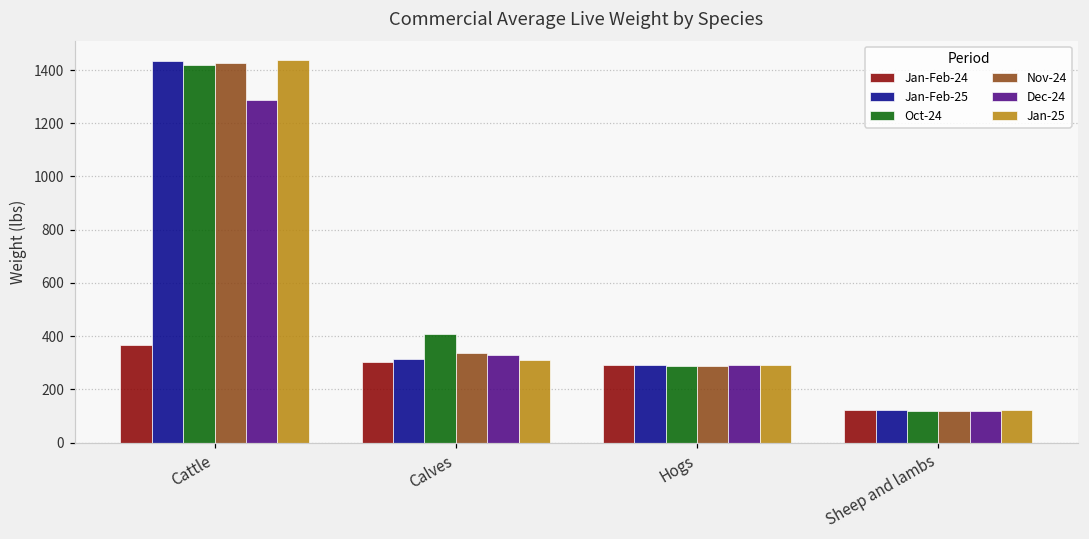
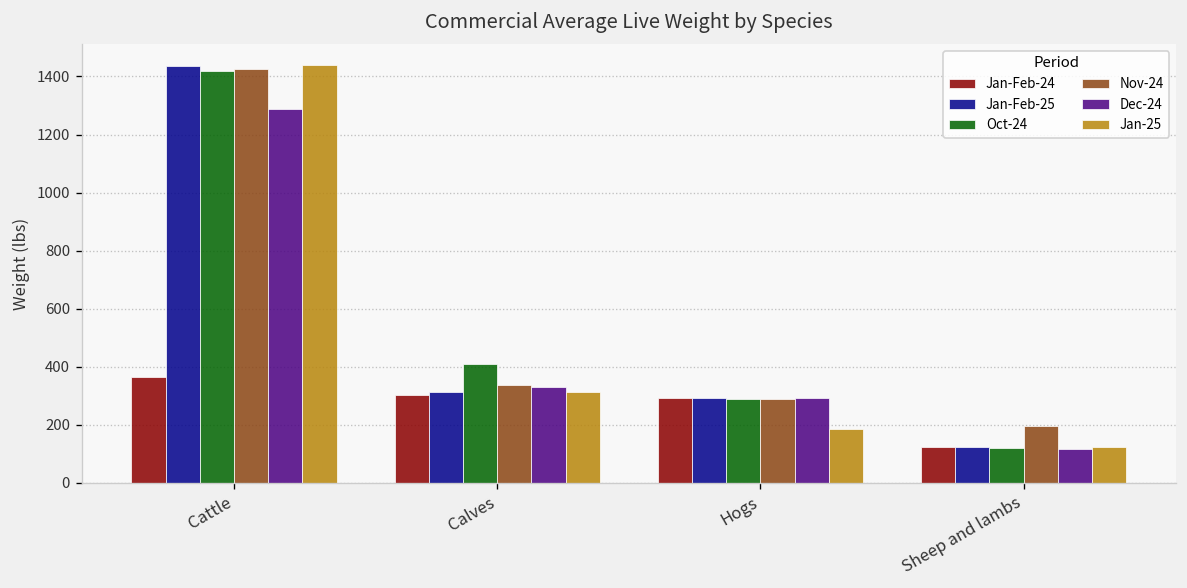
Jan-25, Hogs: 290 -> 190
Nov-24, Sheep and lambs: 120 -> 200
